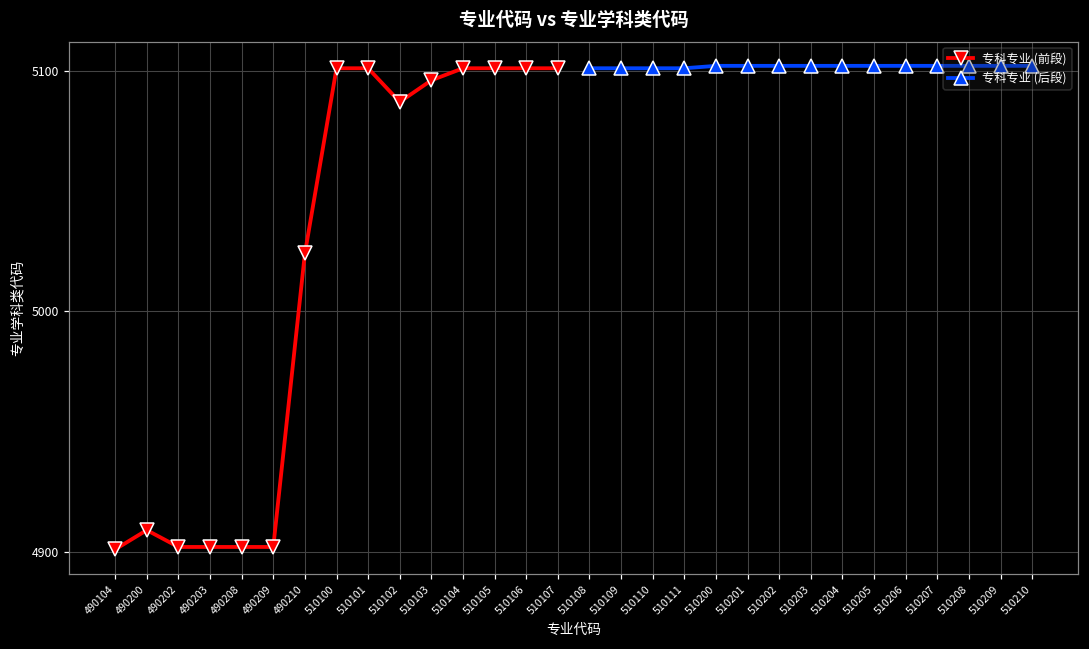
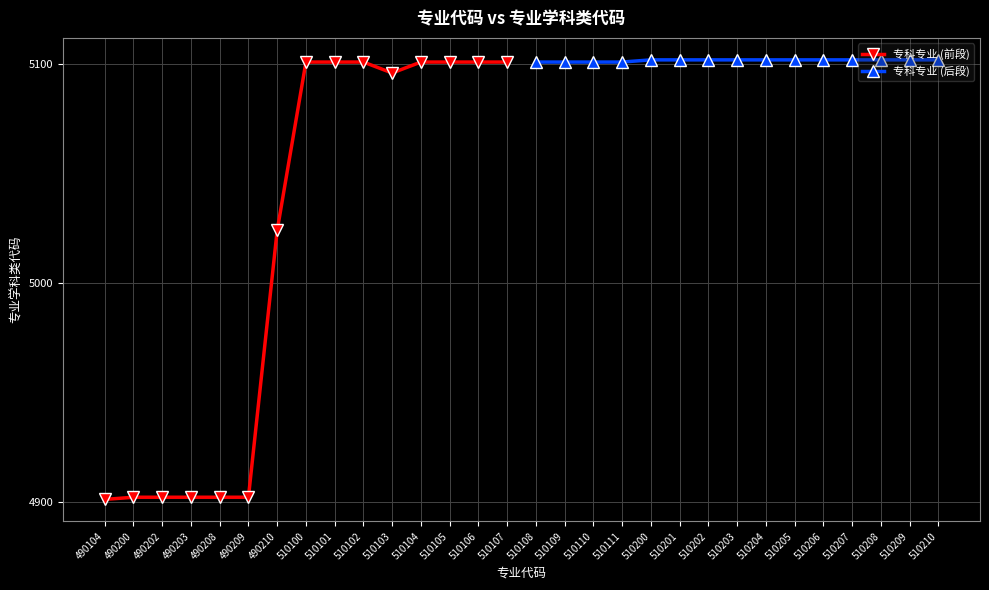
专科专业 (前段), 490200: 4909 -> 4902
专科专业 (前段), 510102: 5087 -> 5101
